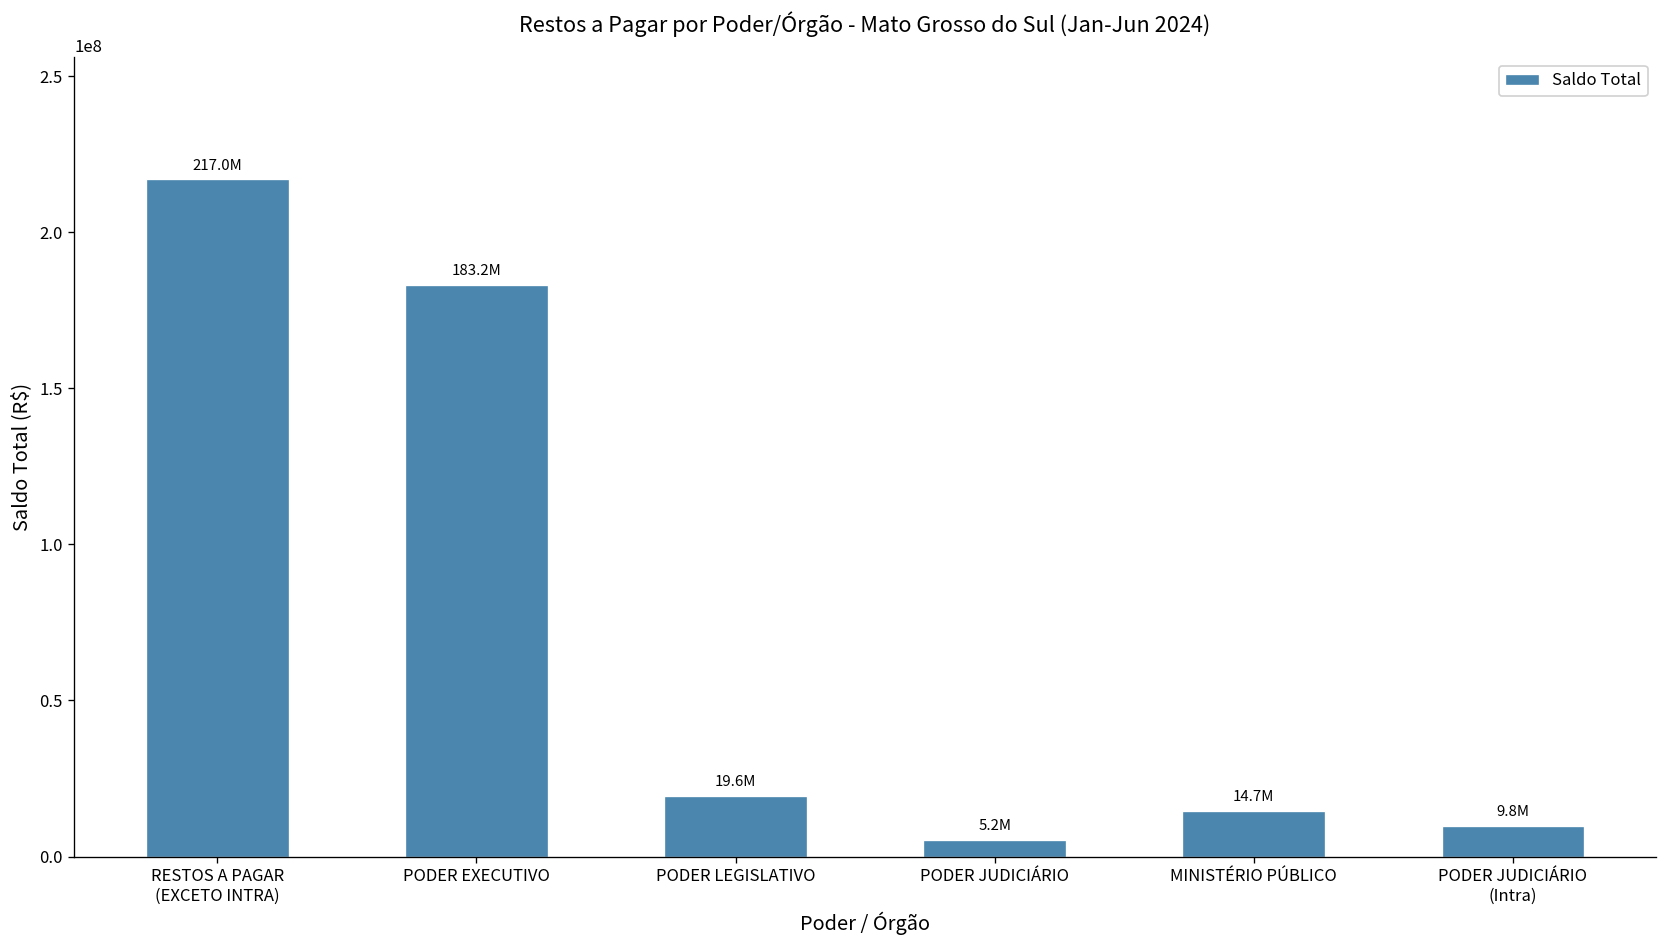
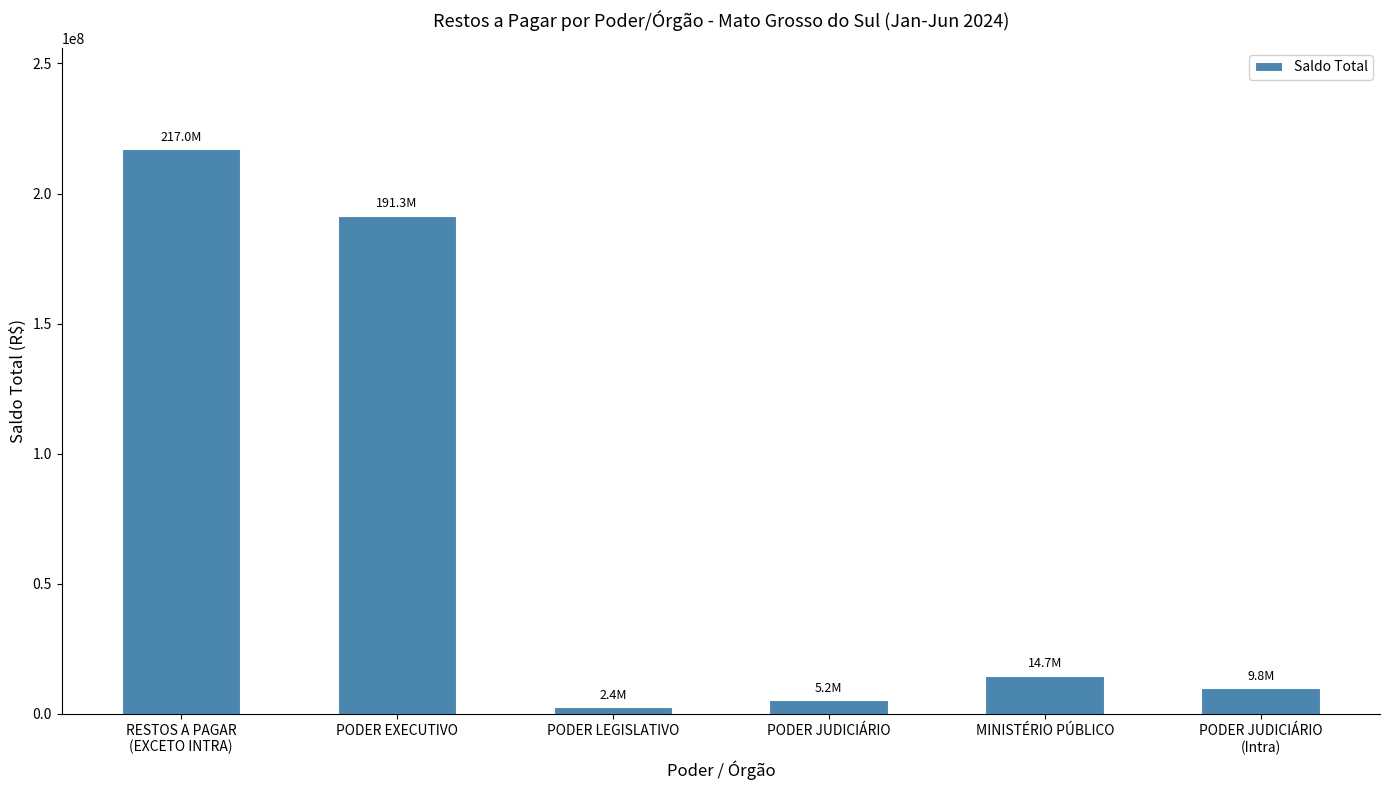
PODER EXECUTIVO: 183.2M -> 191.3M
PODER LEGISLATIVO: 19.6M -> 2.4M
